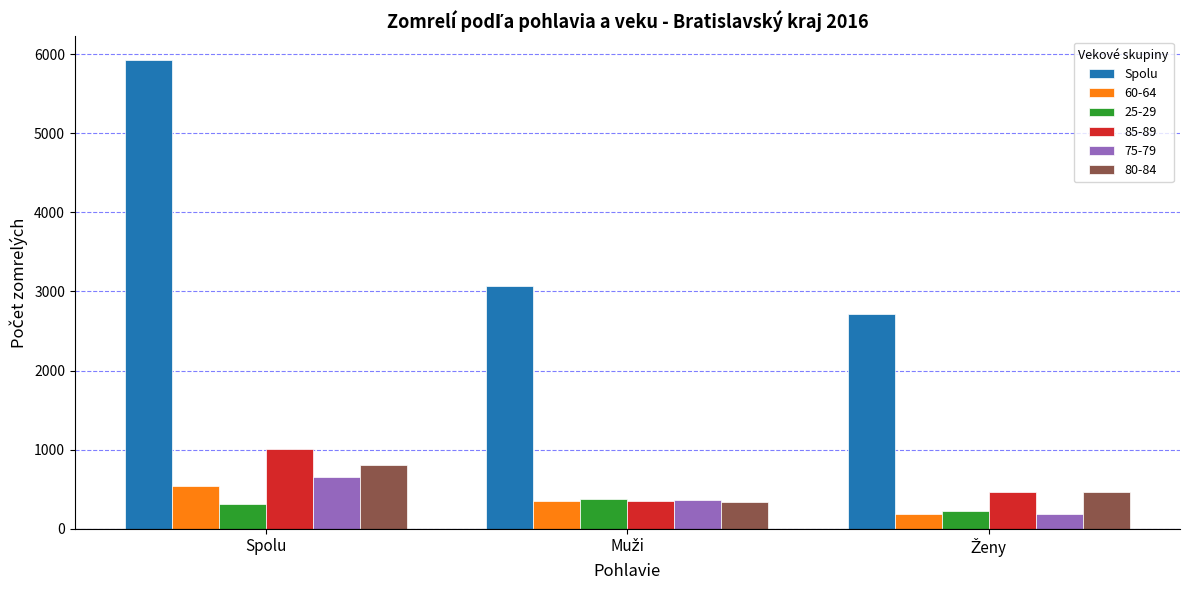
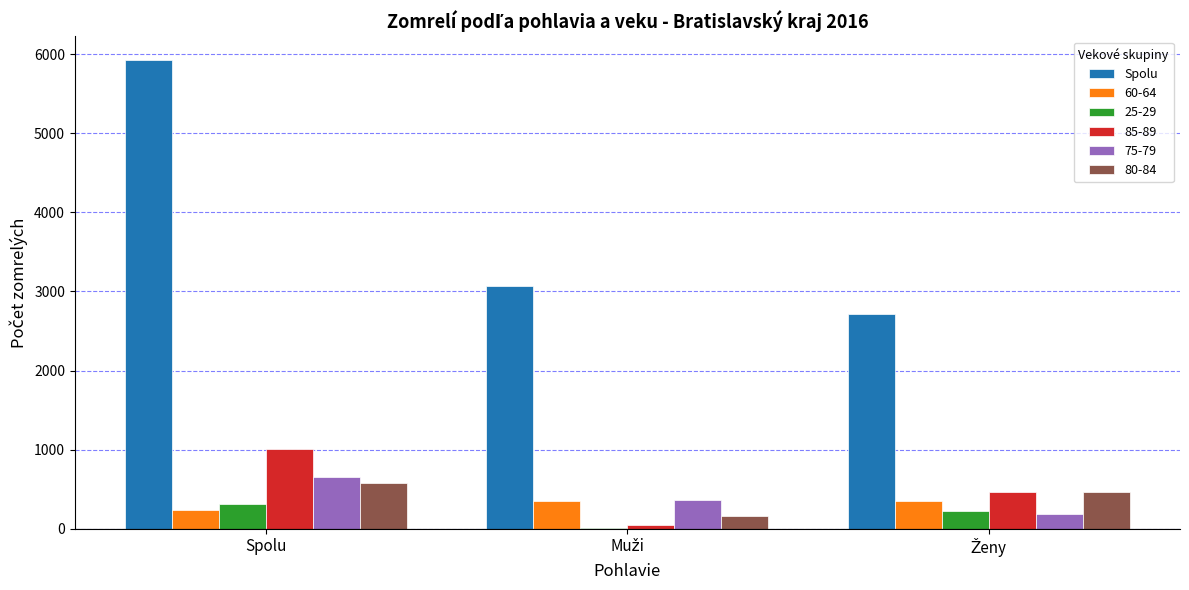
60-64, Spolu: 500 -> 200
80-84, Spolu: 800 -> 600
25-29, Muži: 400 -> 0
85-89, Muži: 300 -> 100
80-84, Muži: 300 -> 200
60-64, Ženy: 200 -> 300
